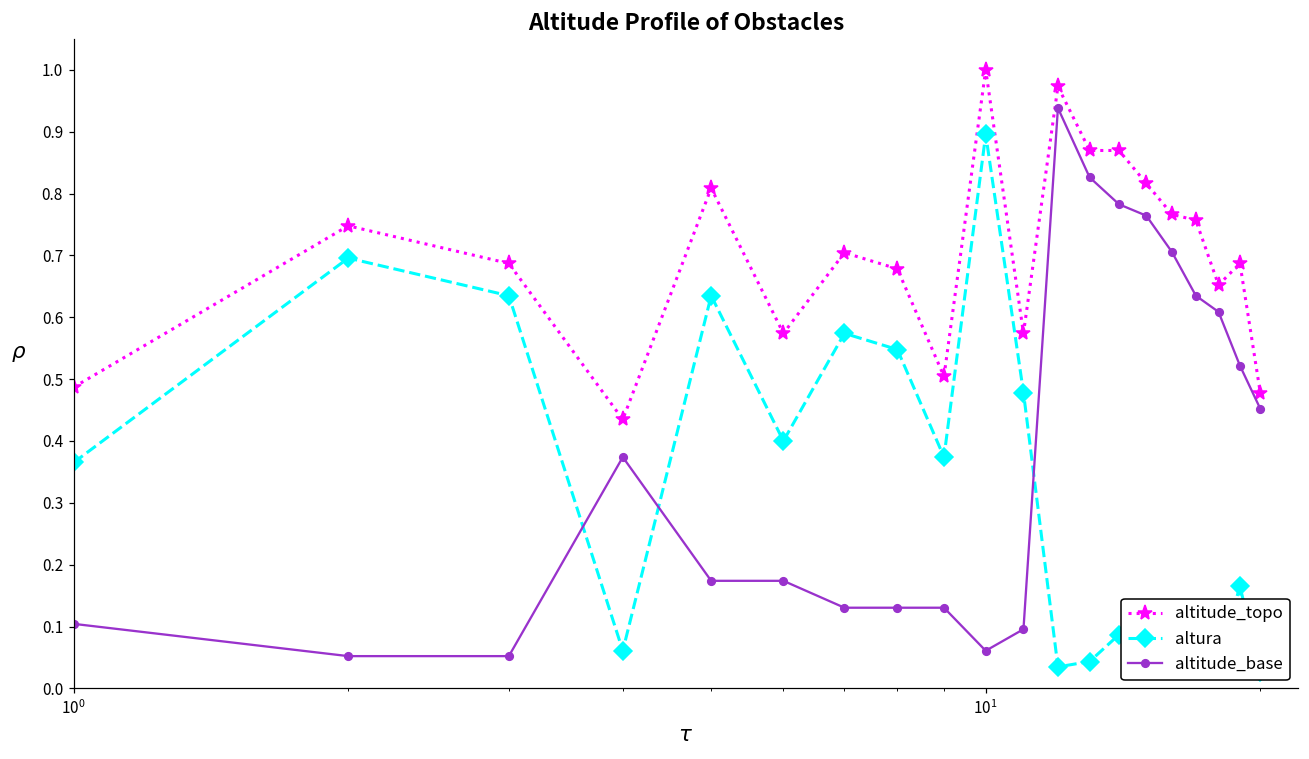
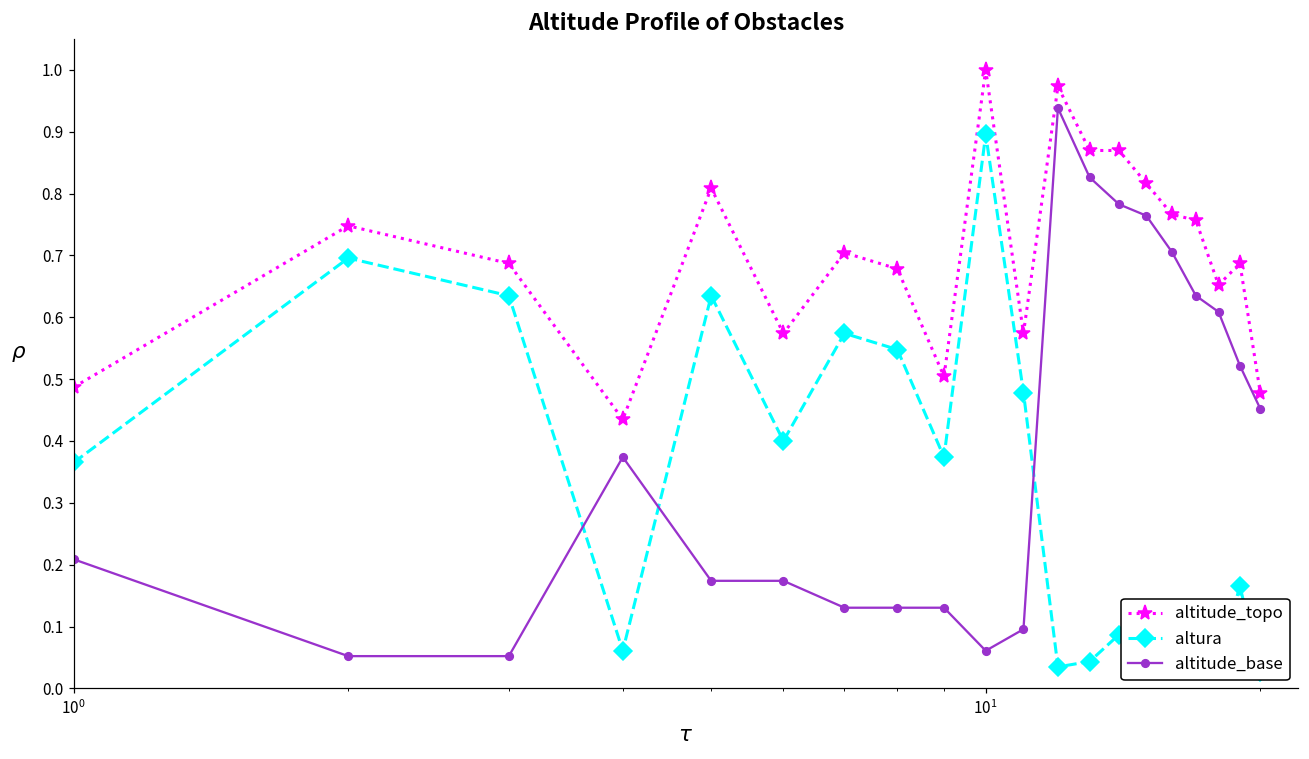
altitude_base, 10^0: 0.10 -> 0.21
